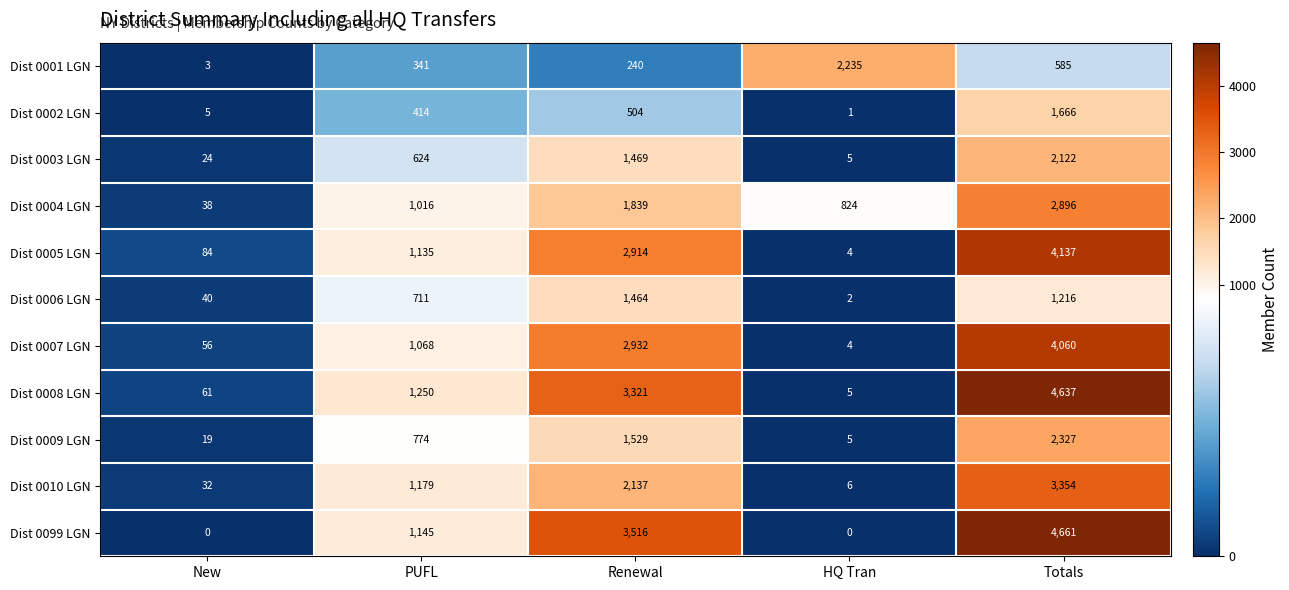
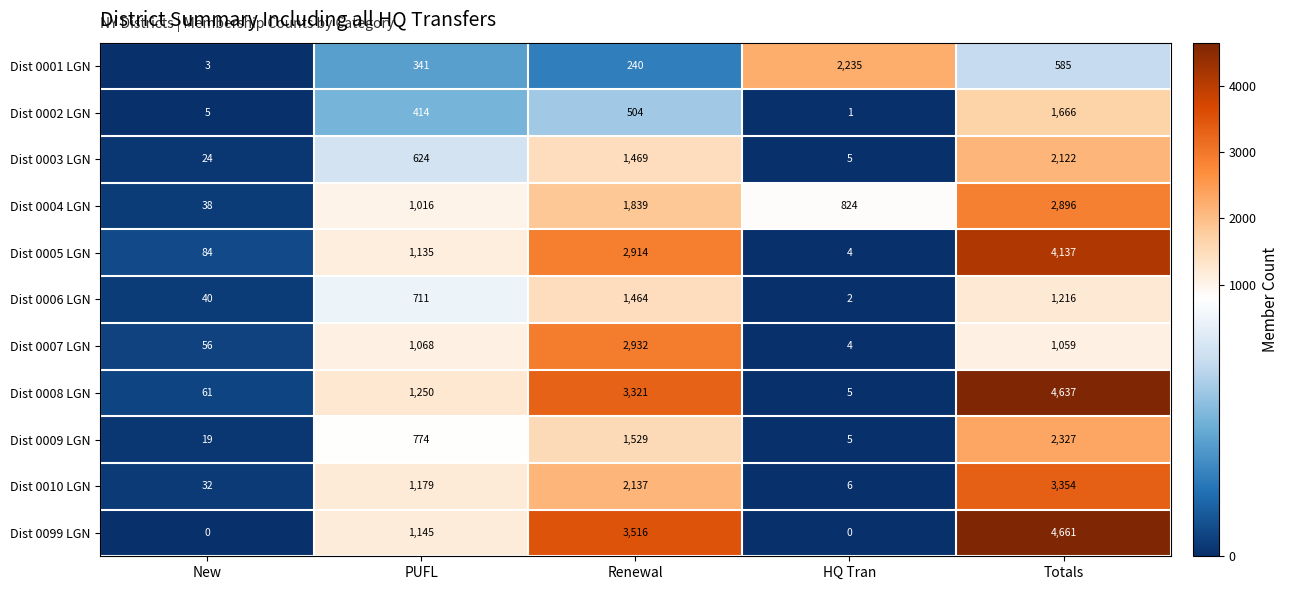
Dist 0007 LGN, Totals: 4,060 -> 1,059
